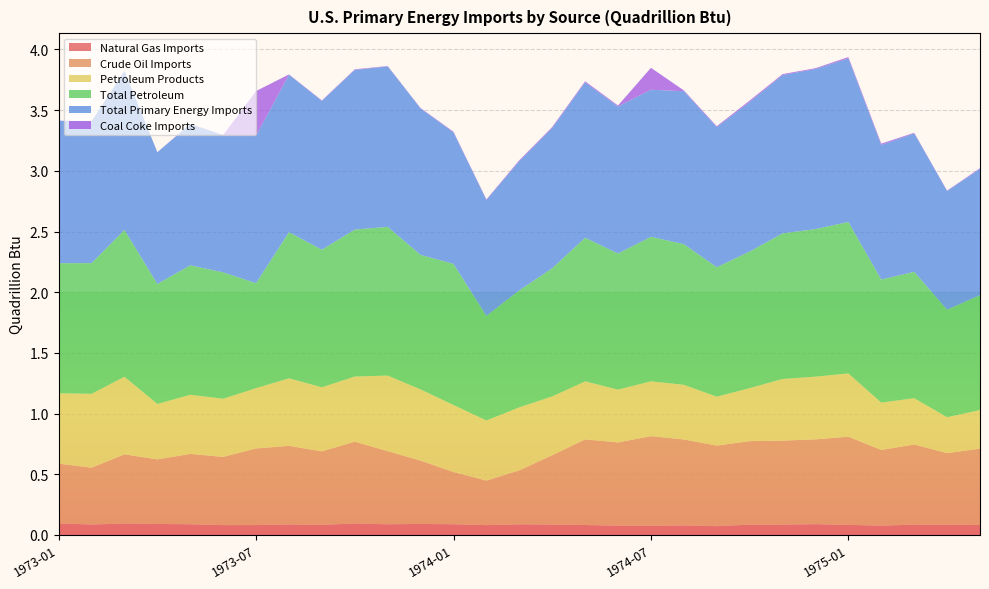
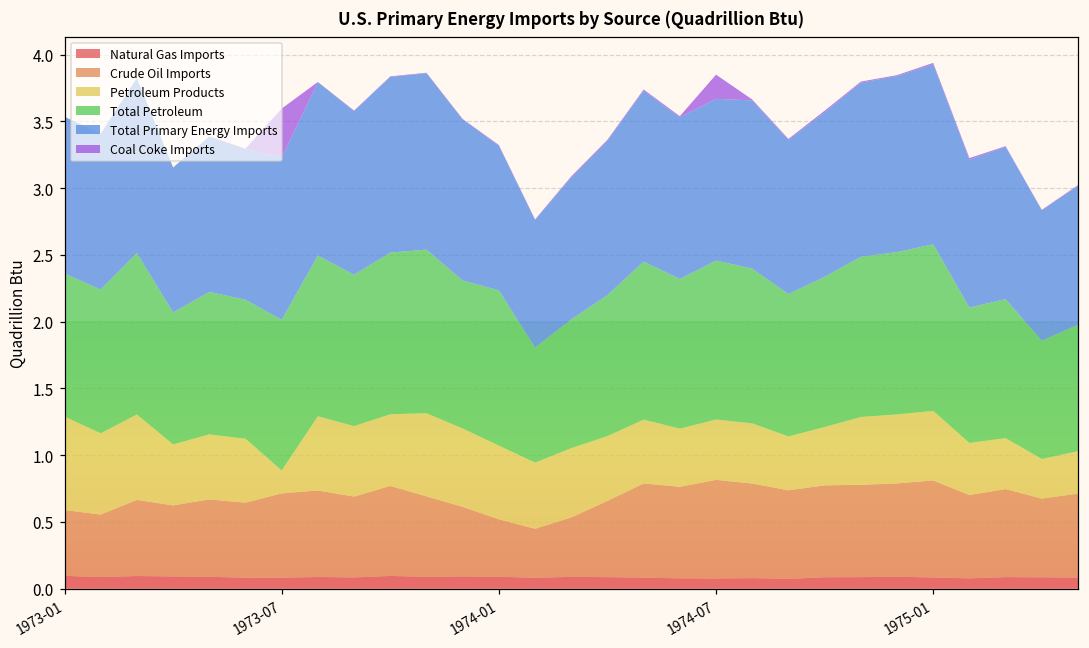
Petroleum Products, 1973-01: 0.58 -> 0.70
Petroleum Products, 1973-07: 0.50 -> 0.17
Total Petroleum, 1973-07: 0.87 -> 1.13
